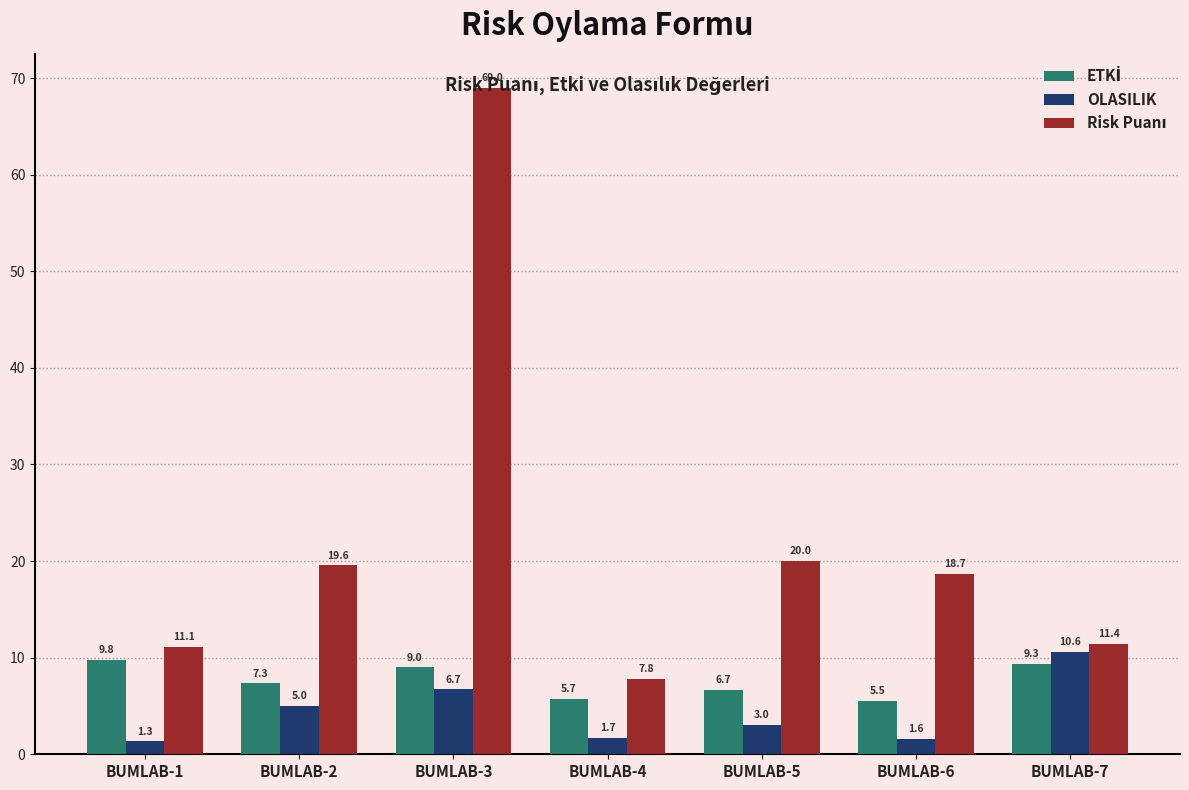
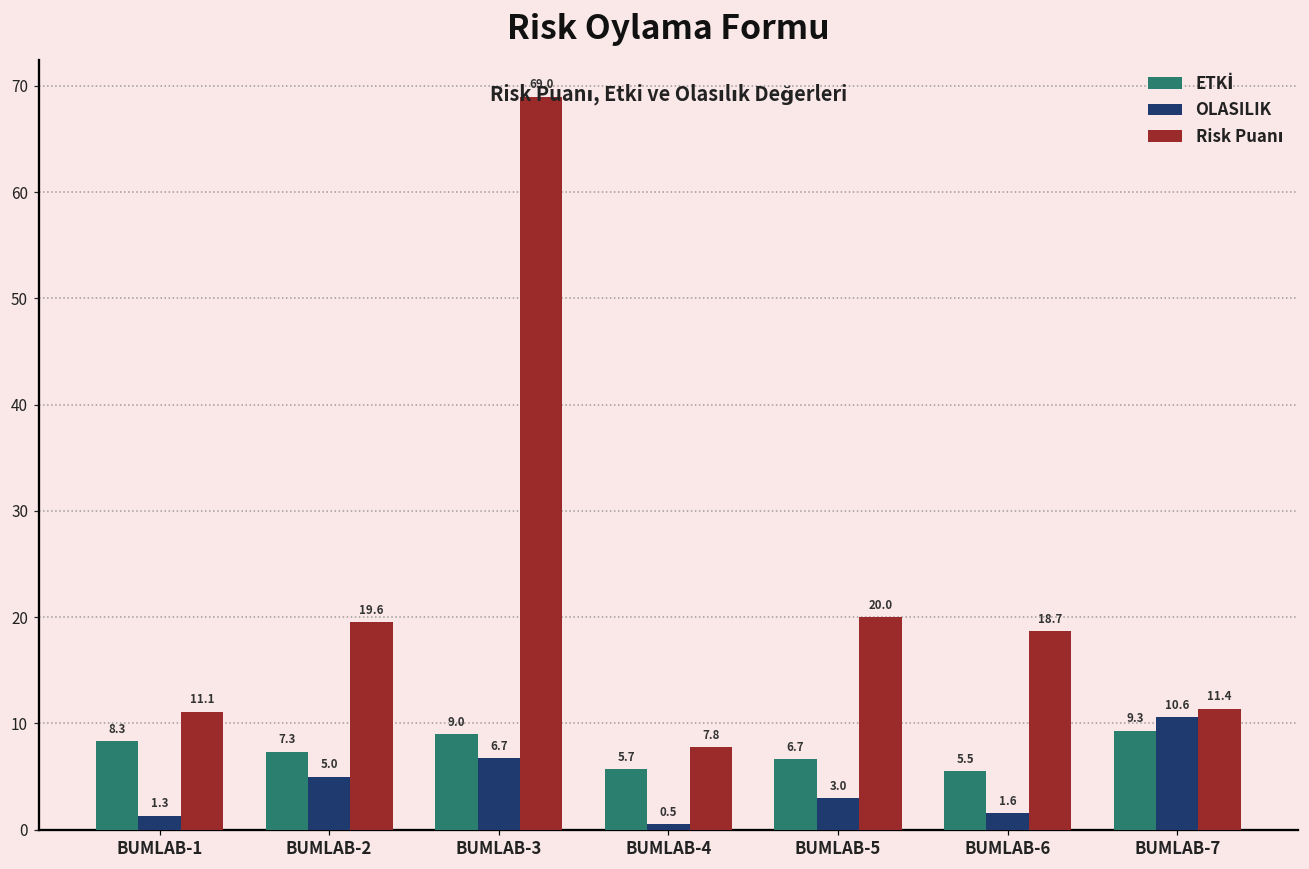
ETKİ, BUMLAB-1: 9.8 -> 8.3
OLASILIK, BUMLAB-4: 1.7 -> 0.5
